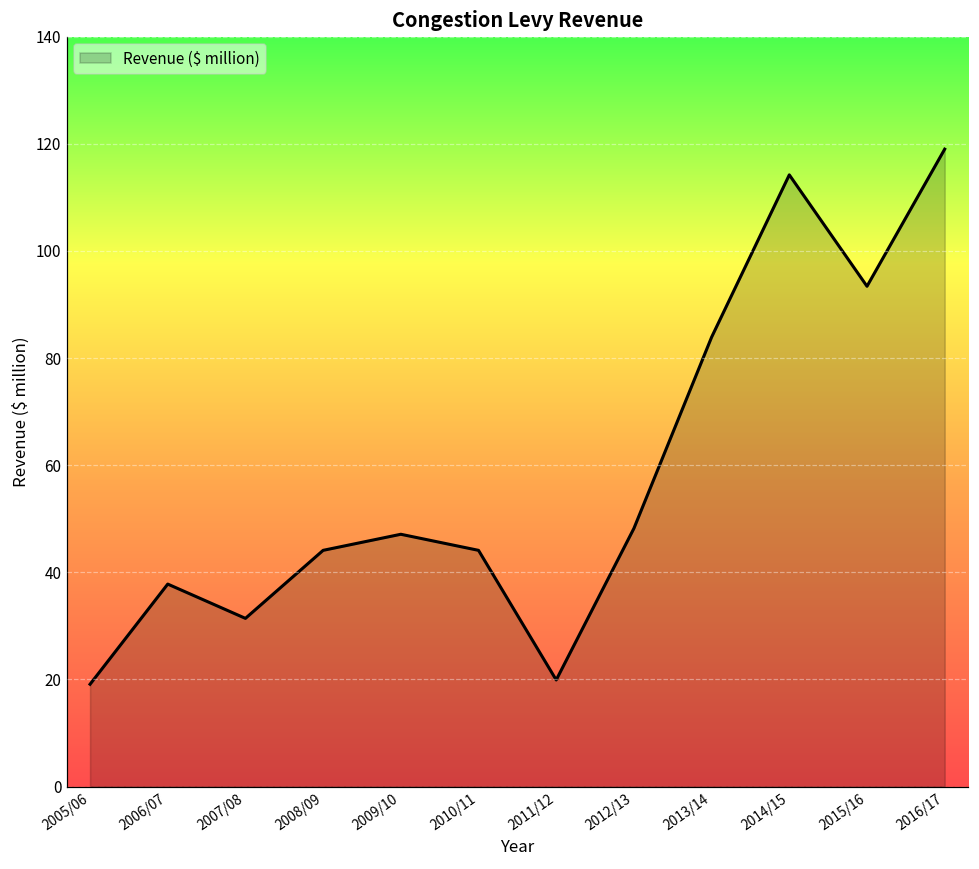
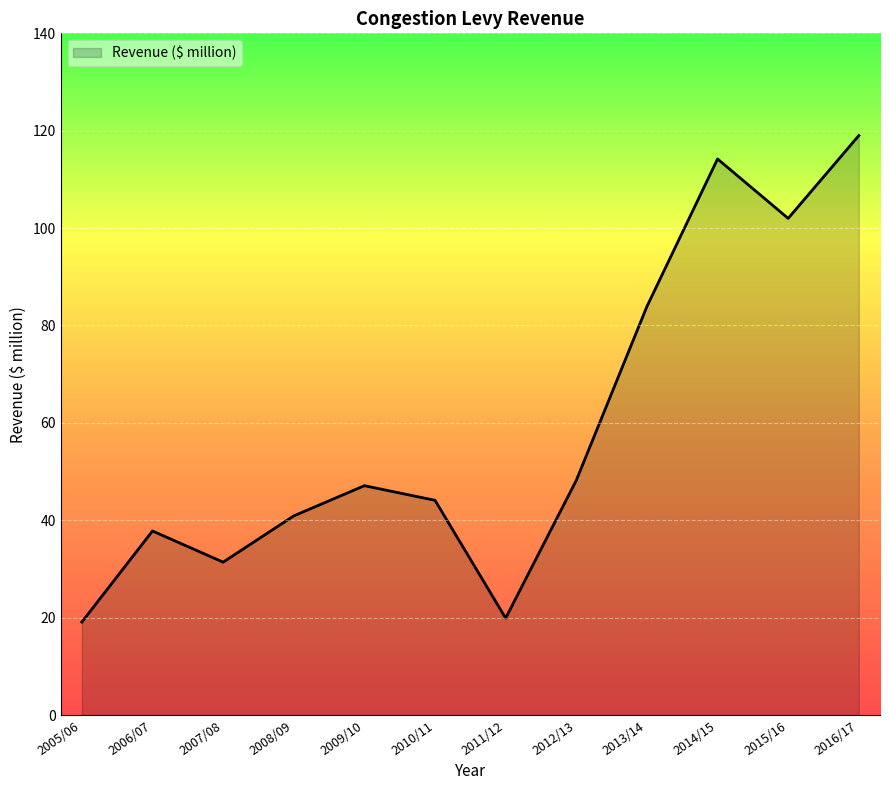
2008/09: 44 -> 41
2015/16: 93 -> 102
